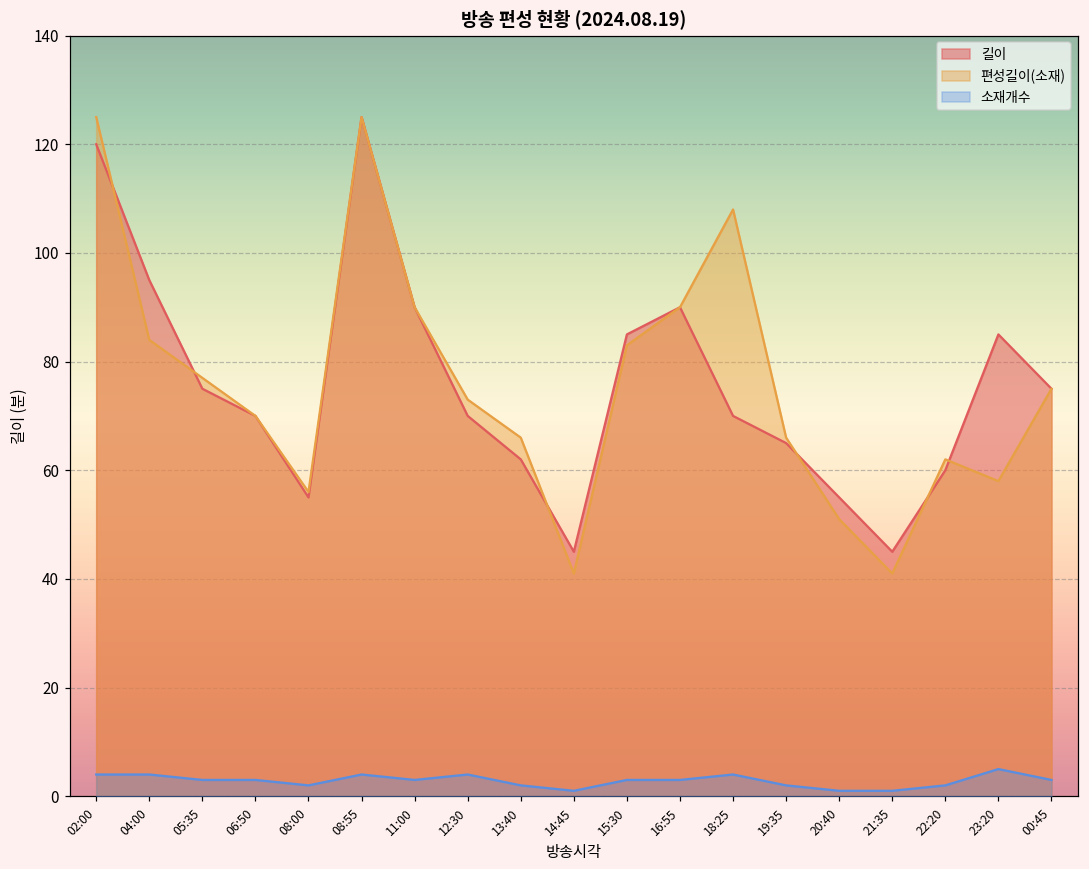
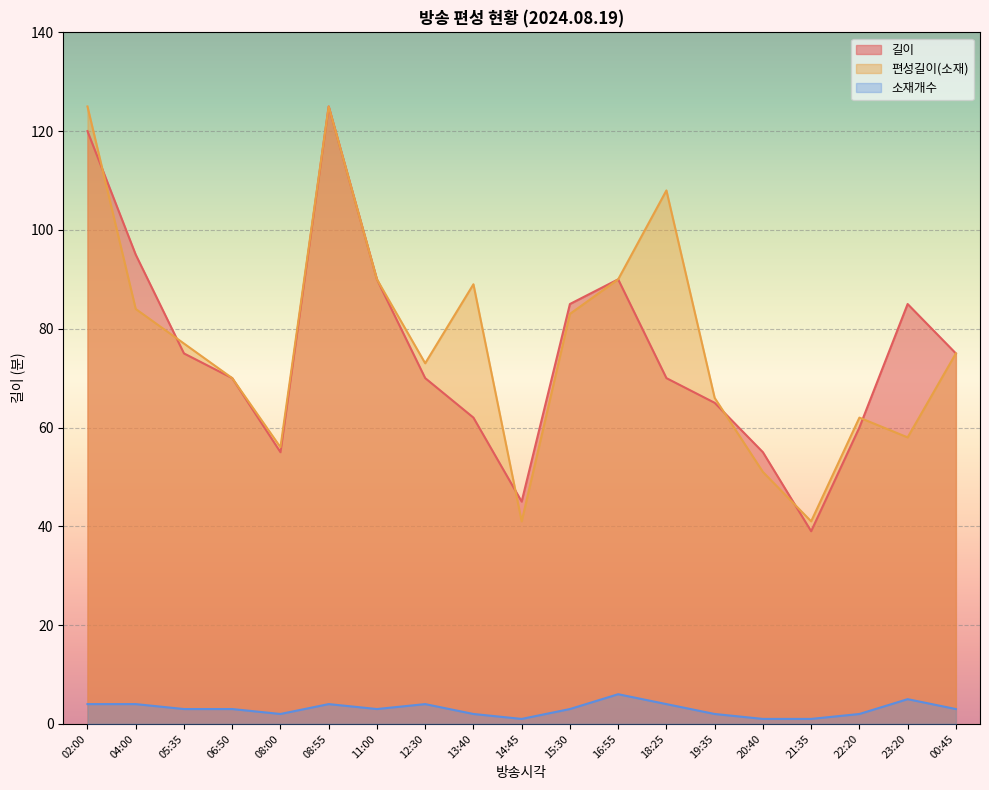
편성길이(소재), 13:40: 66 -> 89
소재개수, 16:55: 3 -> 6
길이, 21:35: 45 -> 39
